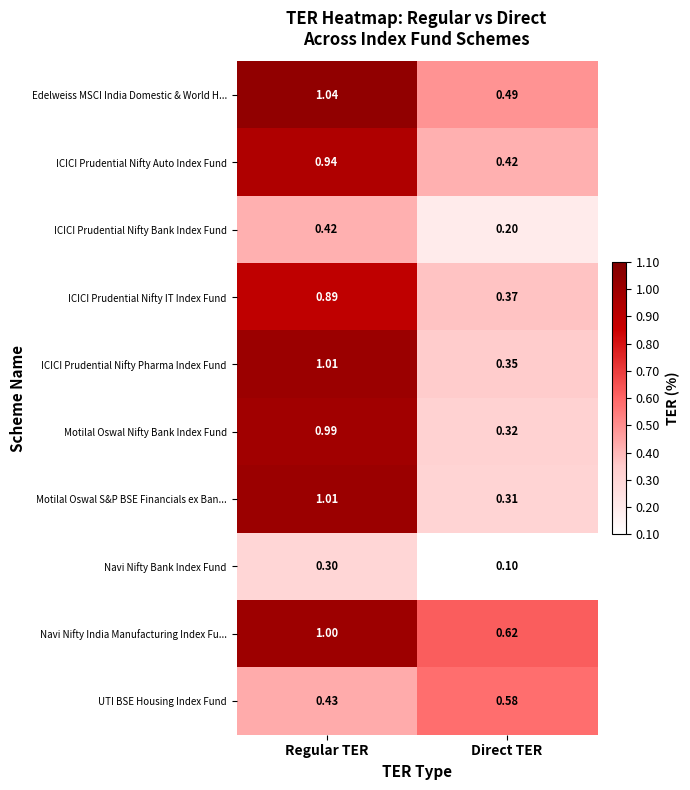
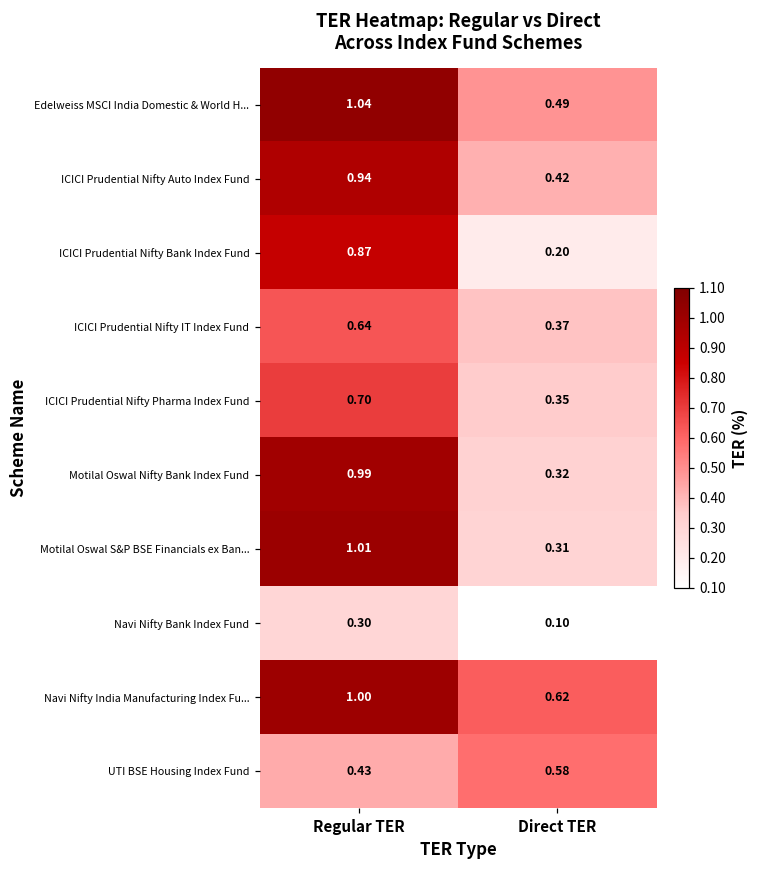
ICICI Prudential Nifty Bank Index Fund, Regular TER: 0.42 -> 0.87
ICICI Prudential Nifty IT Index Fund, Regular TER: 0.89 -> 0.64
ICICI Prudential Nifty Pharma Index Fund, Regular TER: 1.01 -> 0.70
